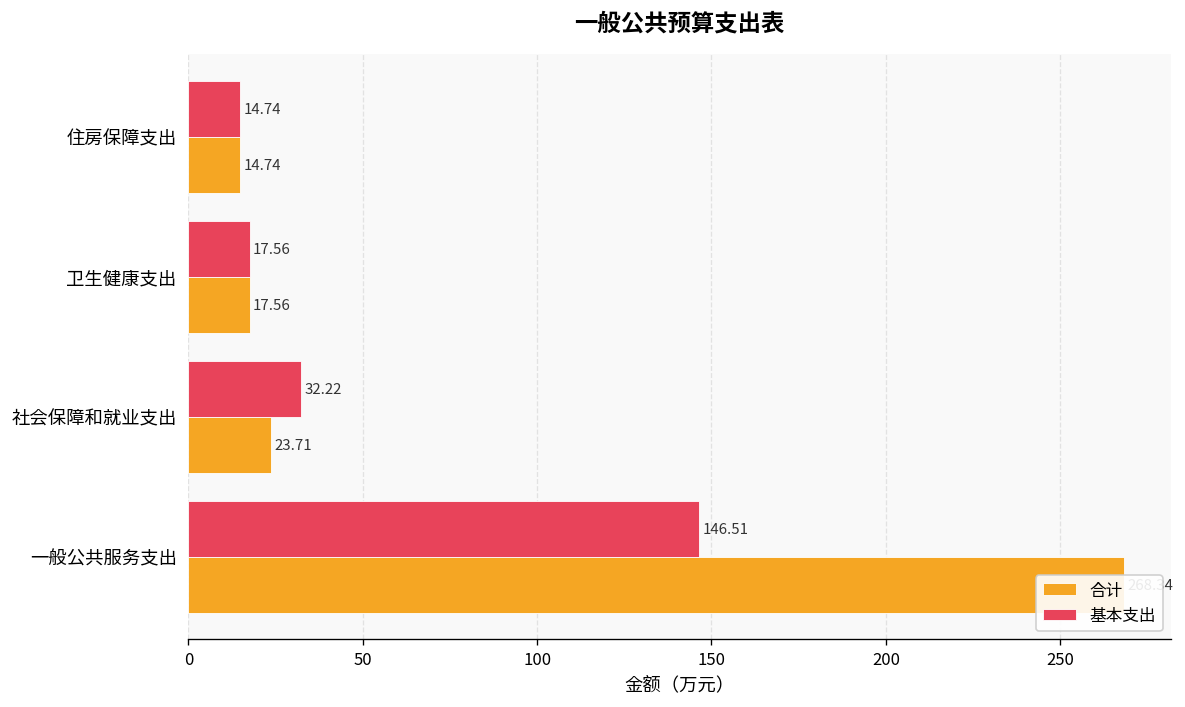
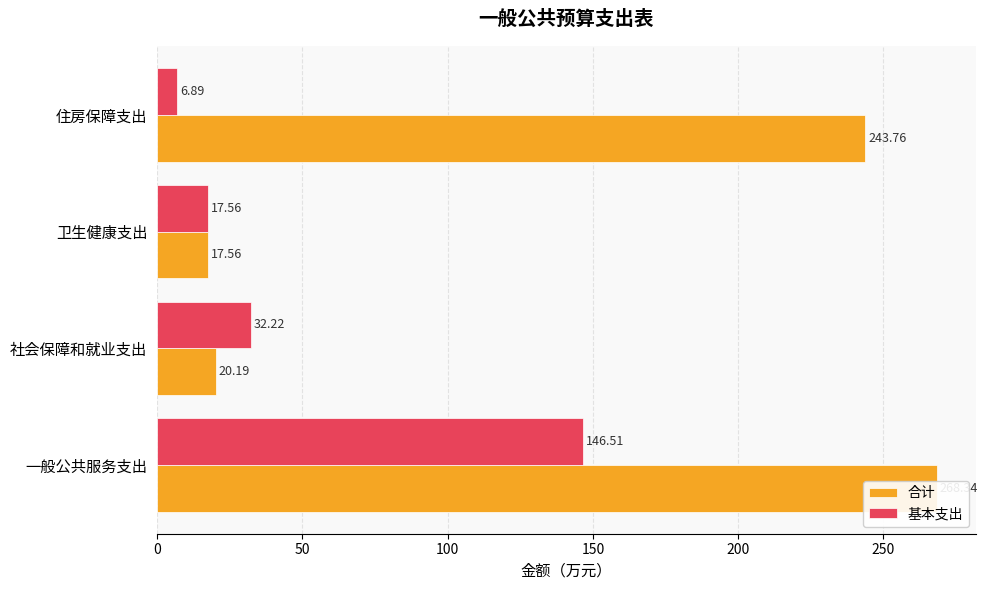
基本支出, 住房保障支出: 14.74 -> 6.89
合计, 住房保障支出: 14.74 -> 243.76
合计, 社会保障和就业支出: 23.71 -> 20.19
